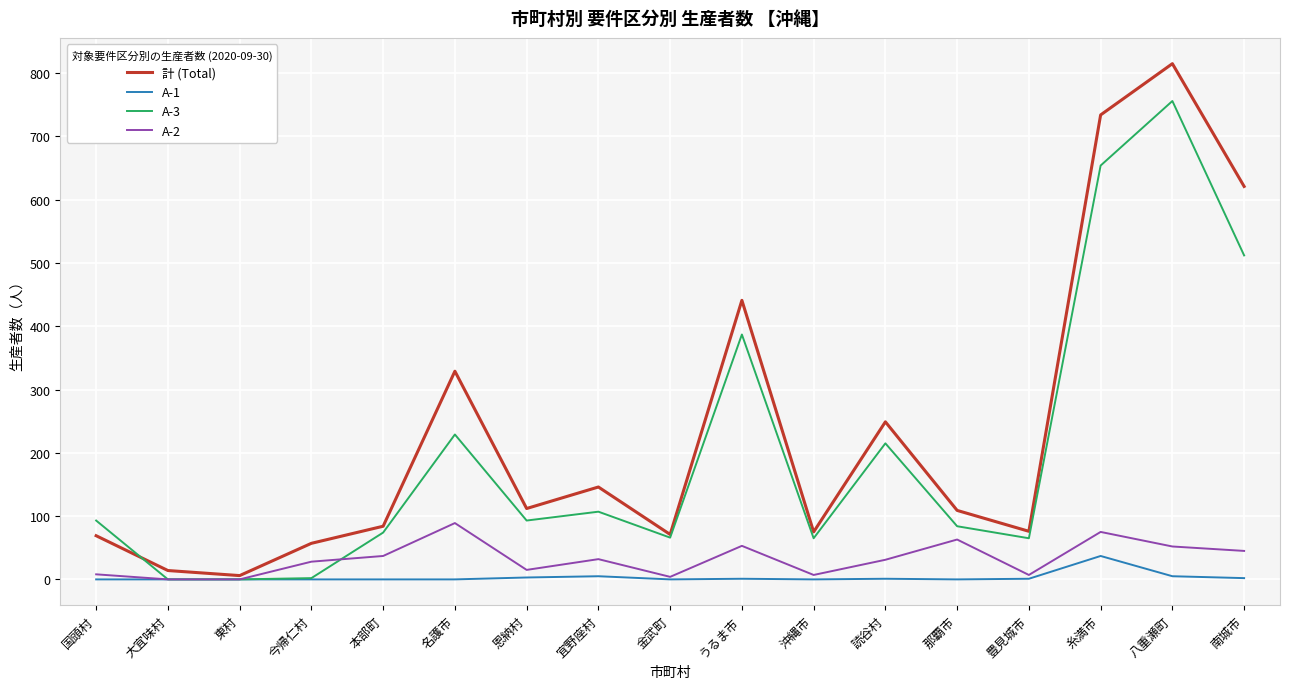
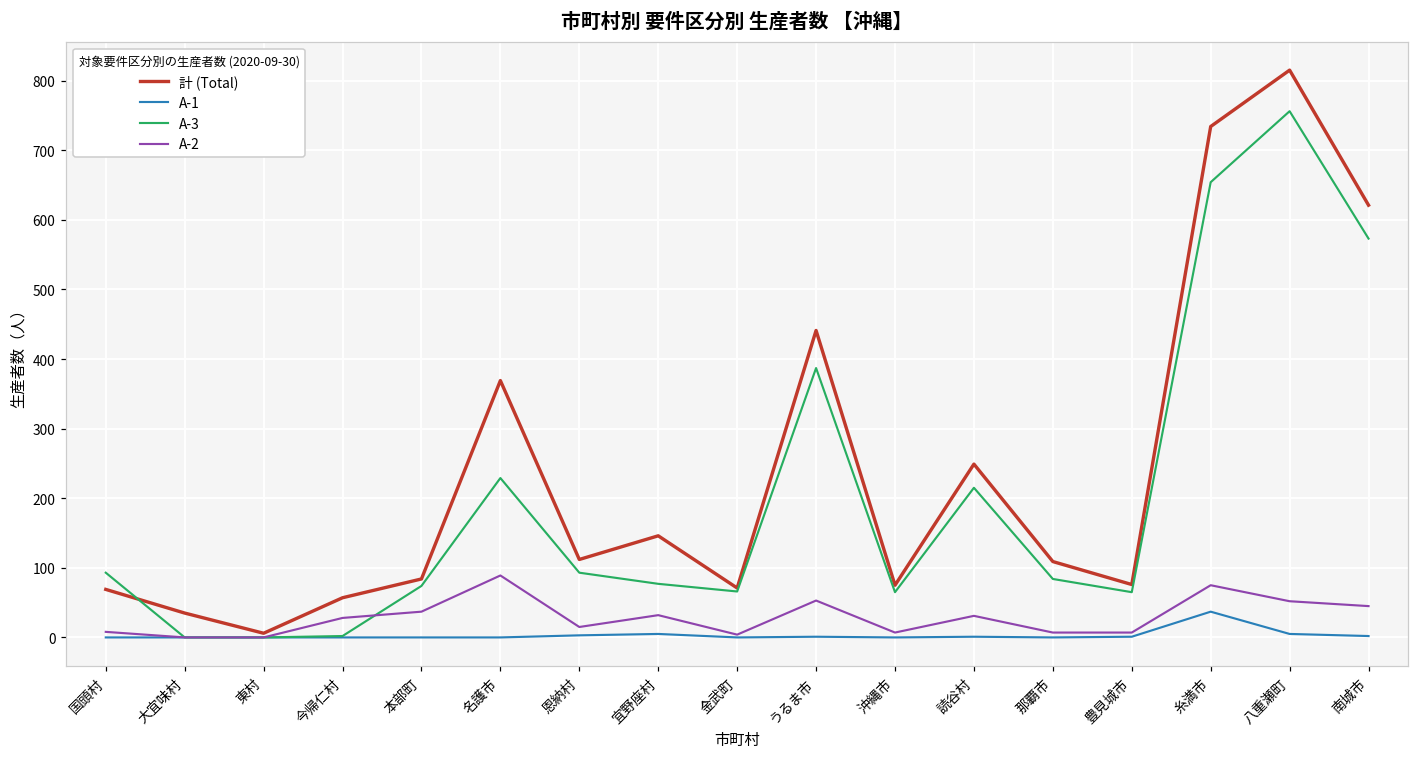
計 (Total), 大宜味村: 10 -> 40
計 (Total), 名護市: 330 -> 370
A-3, 宜野座村: 110 -> 80
A-2, 那覇市: 60 -> 10
A-3, 南城市: 510 -> 570
